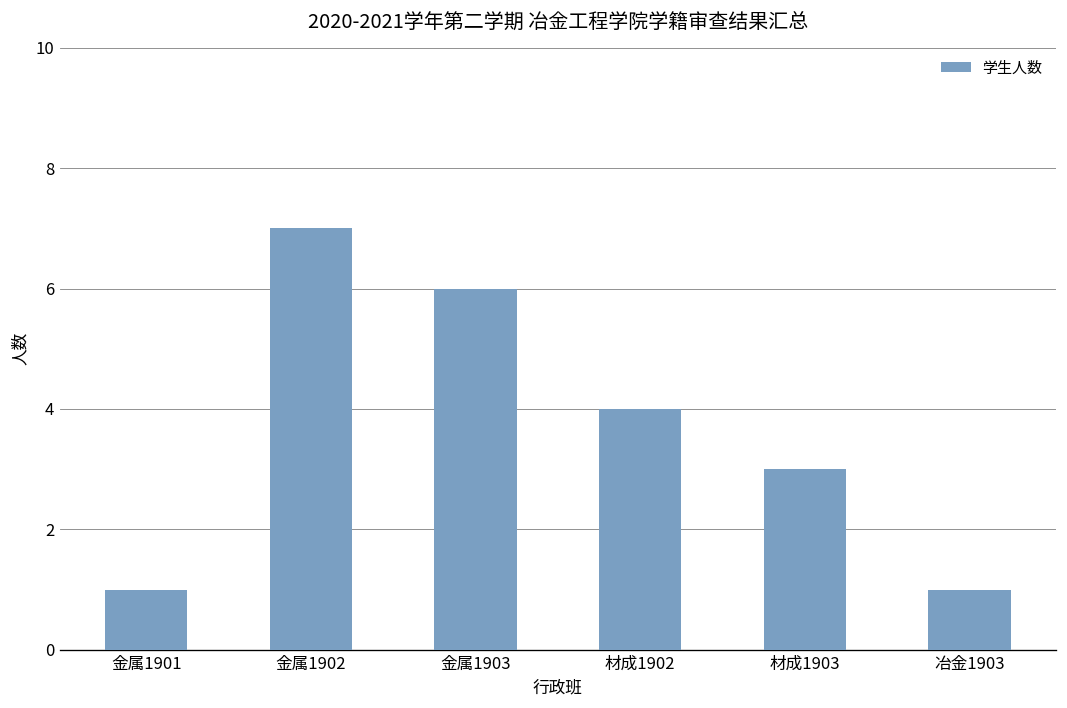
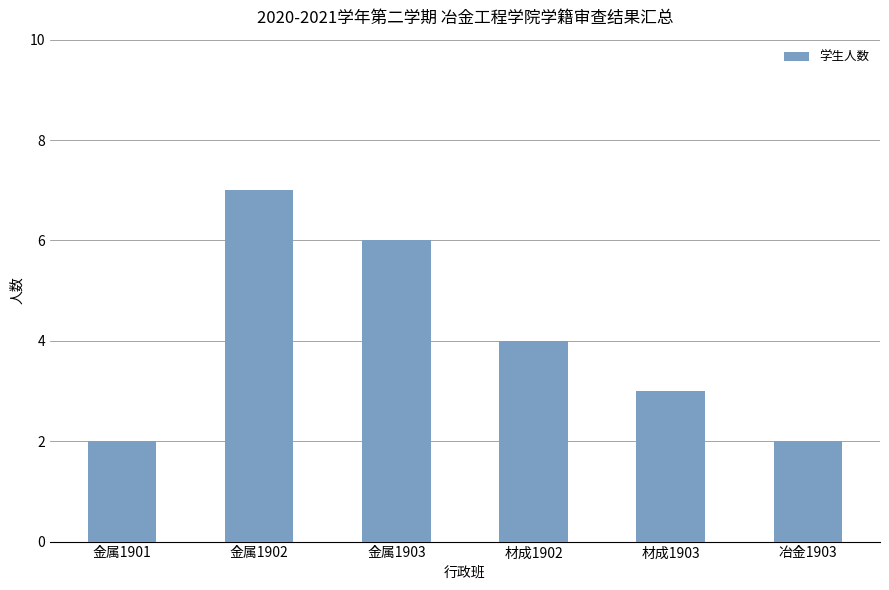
金属1901: 1 -> 2
冶金1903: 1 -> 2
